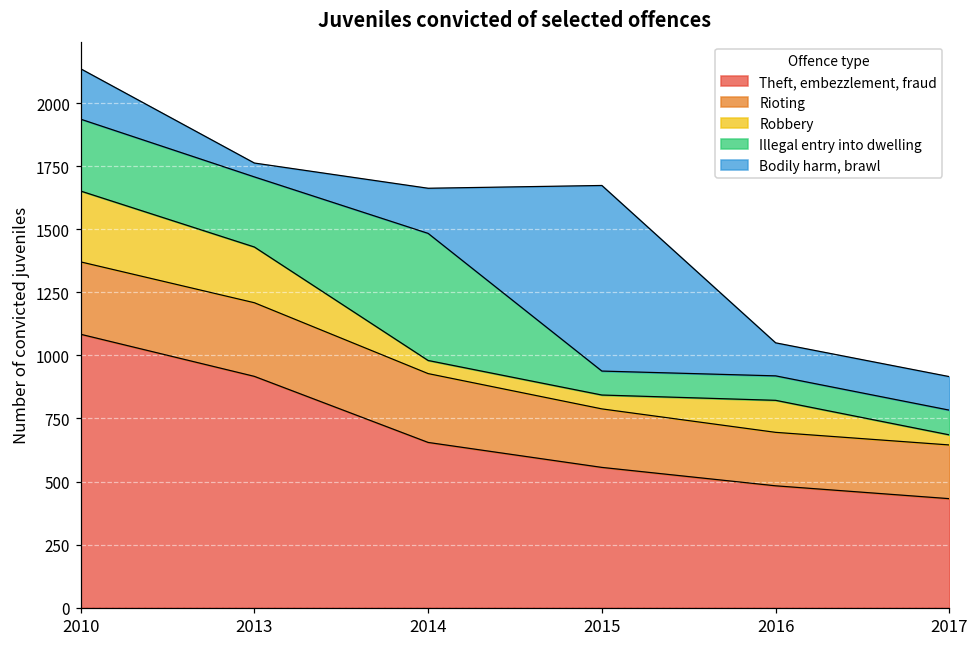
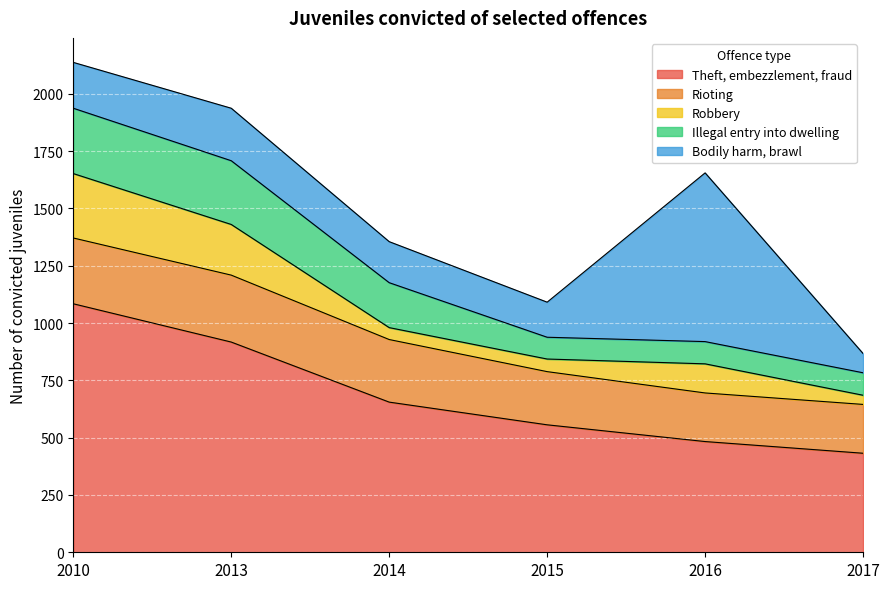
Bodily harm, brawl, 2013: 60 -> 230
Illegal entry into dwelling, 2014: 500 -> 200
Bodily harm, brawl, 2015: 740 -> 150
Bodily harm, brawl, 2016: 130 -> 740
Bodily harm, brawl, 2017: 130 -> 80
